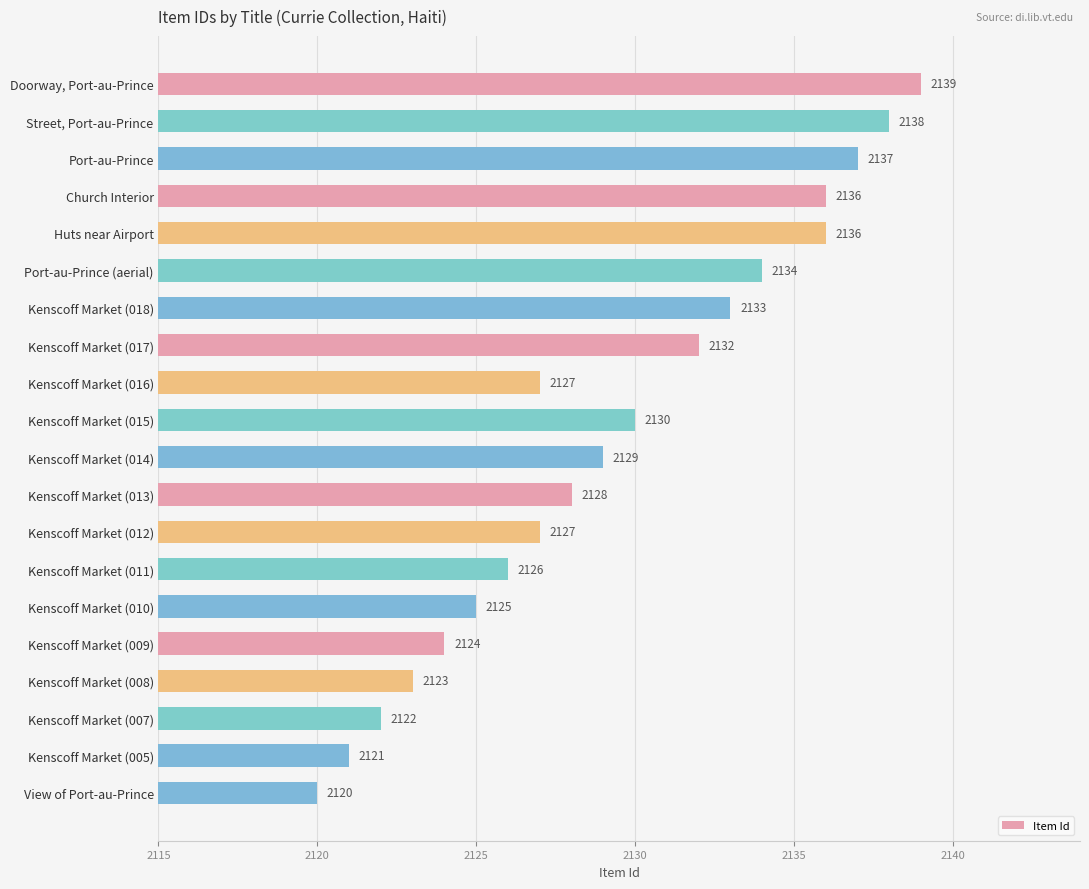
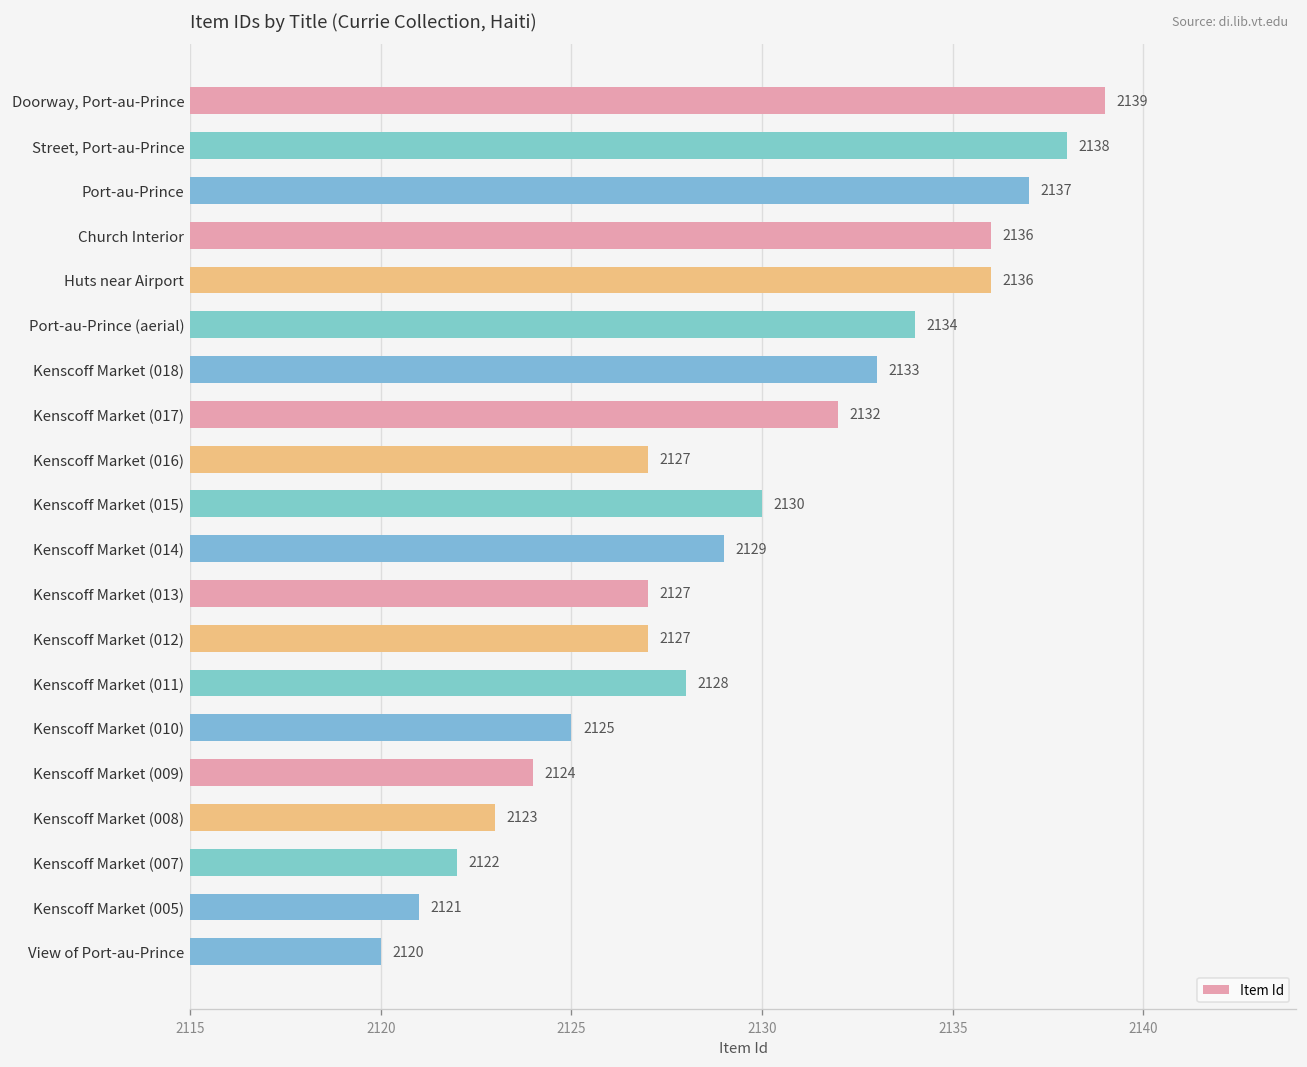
Kenscoff Market (013): 2128 -> 2127
Kenscoff Market (011): 2126 -> 2128
